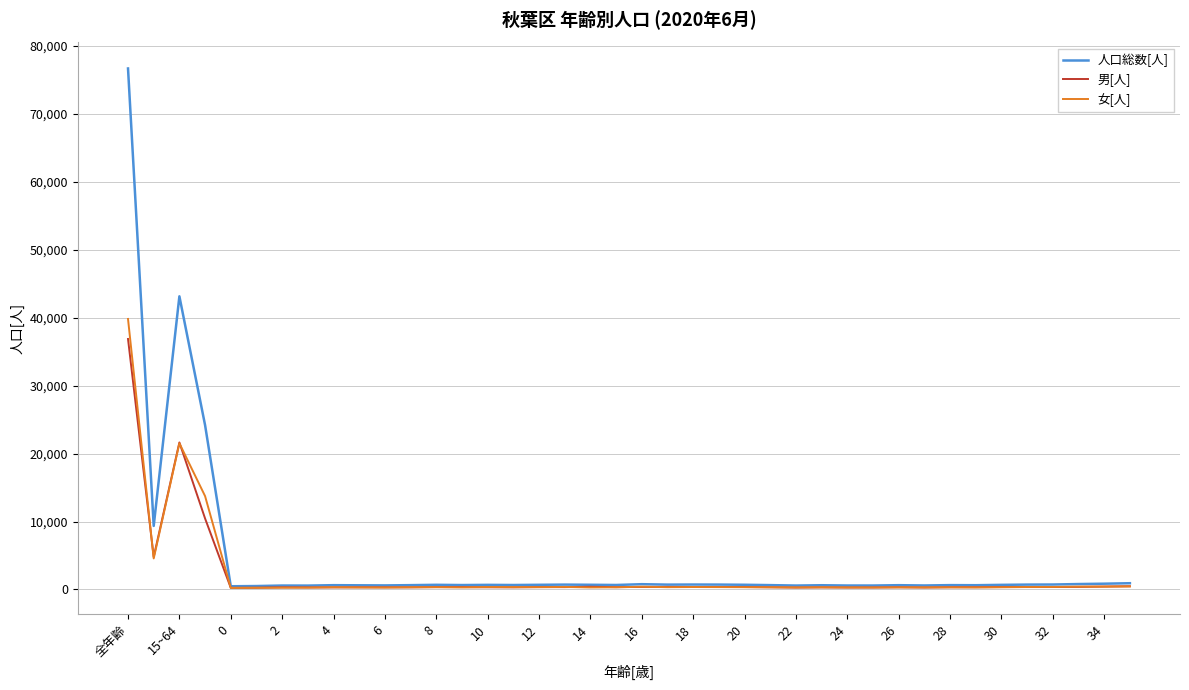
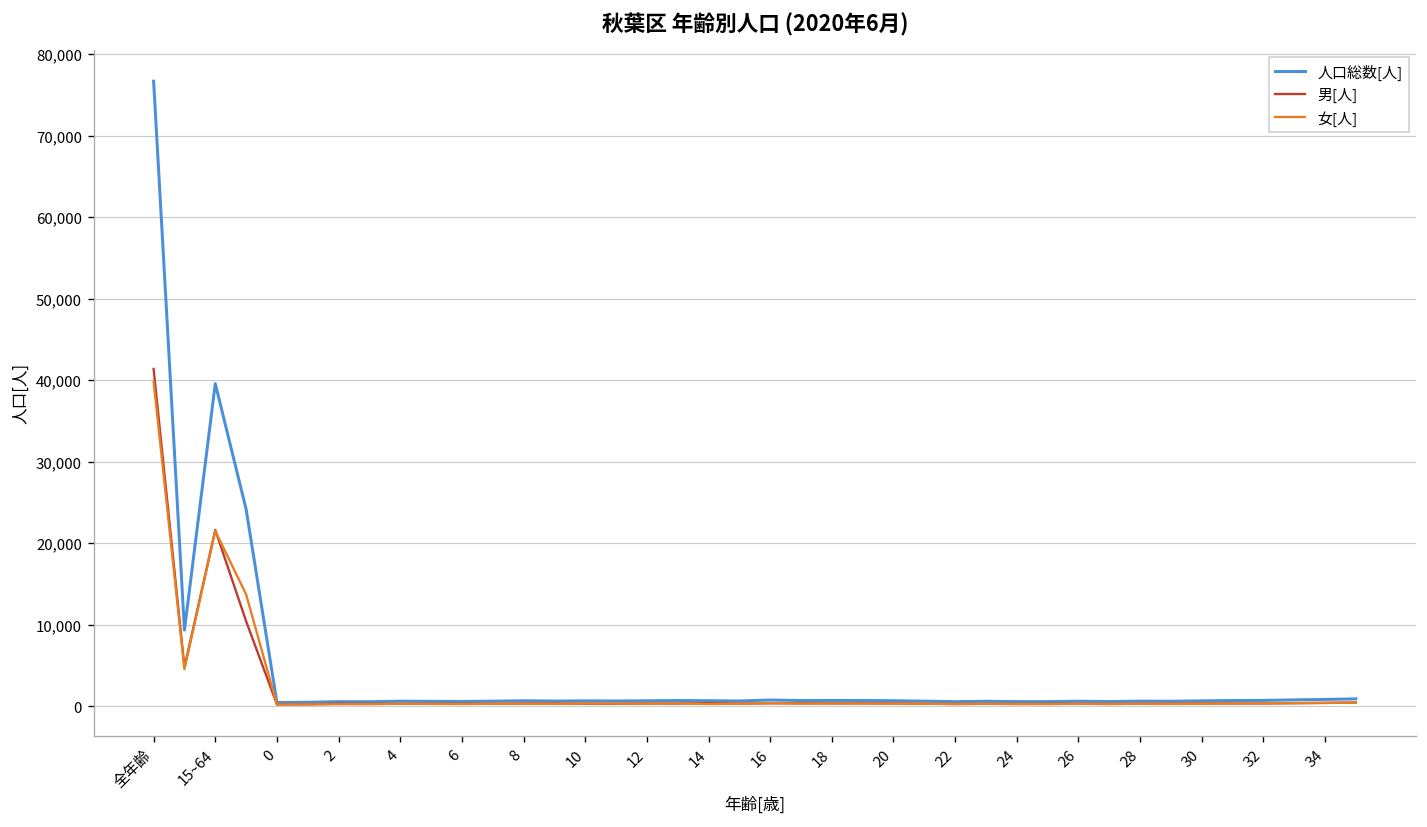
男[人], 全年齢: 37,000 -> 41,000
人口総数[人], 15~64: 43,000 -> 40,000
